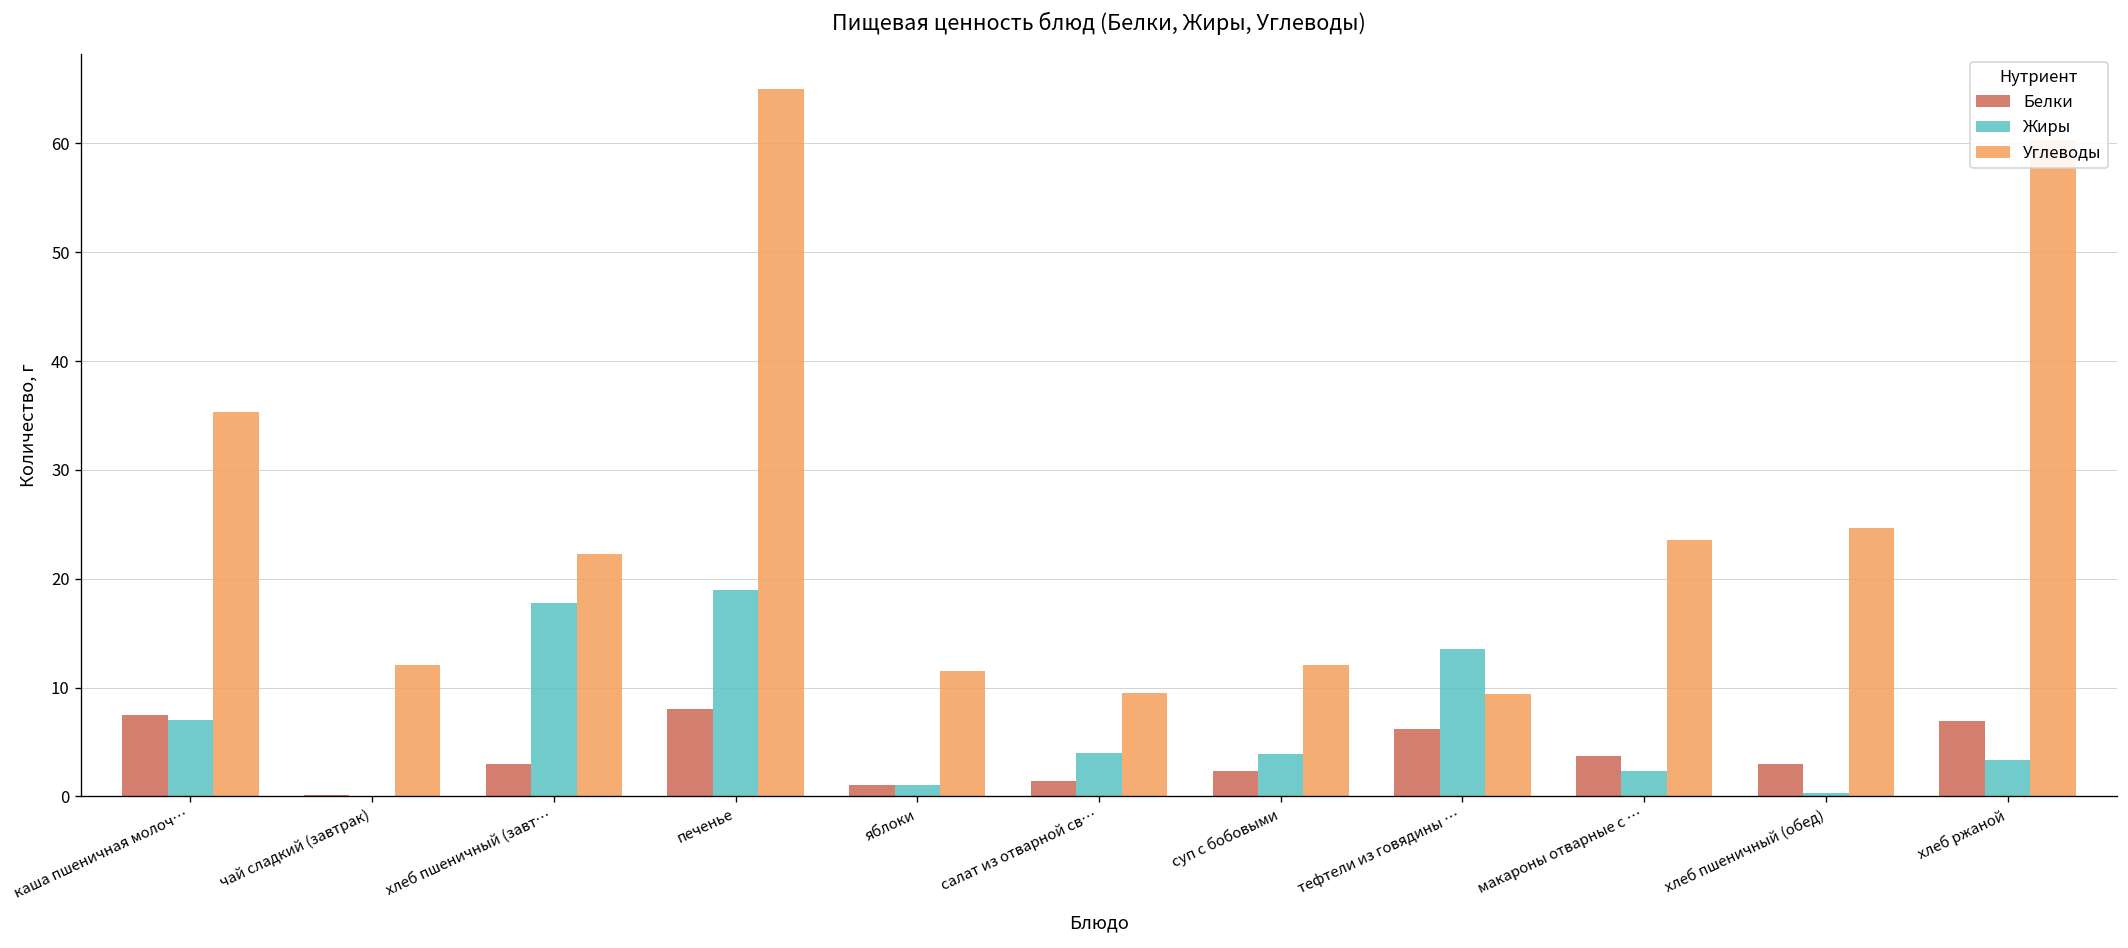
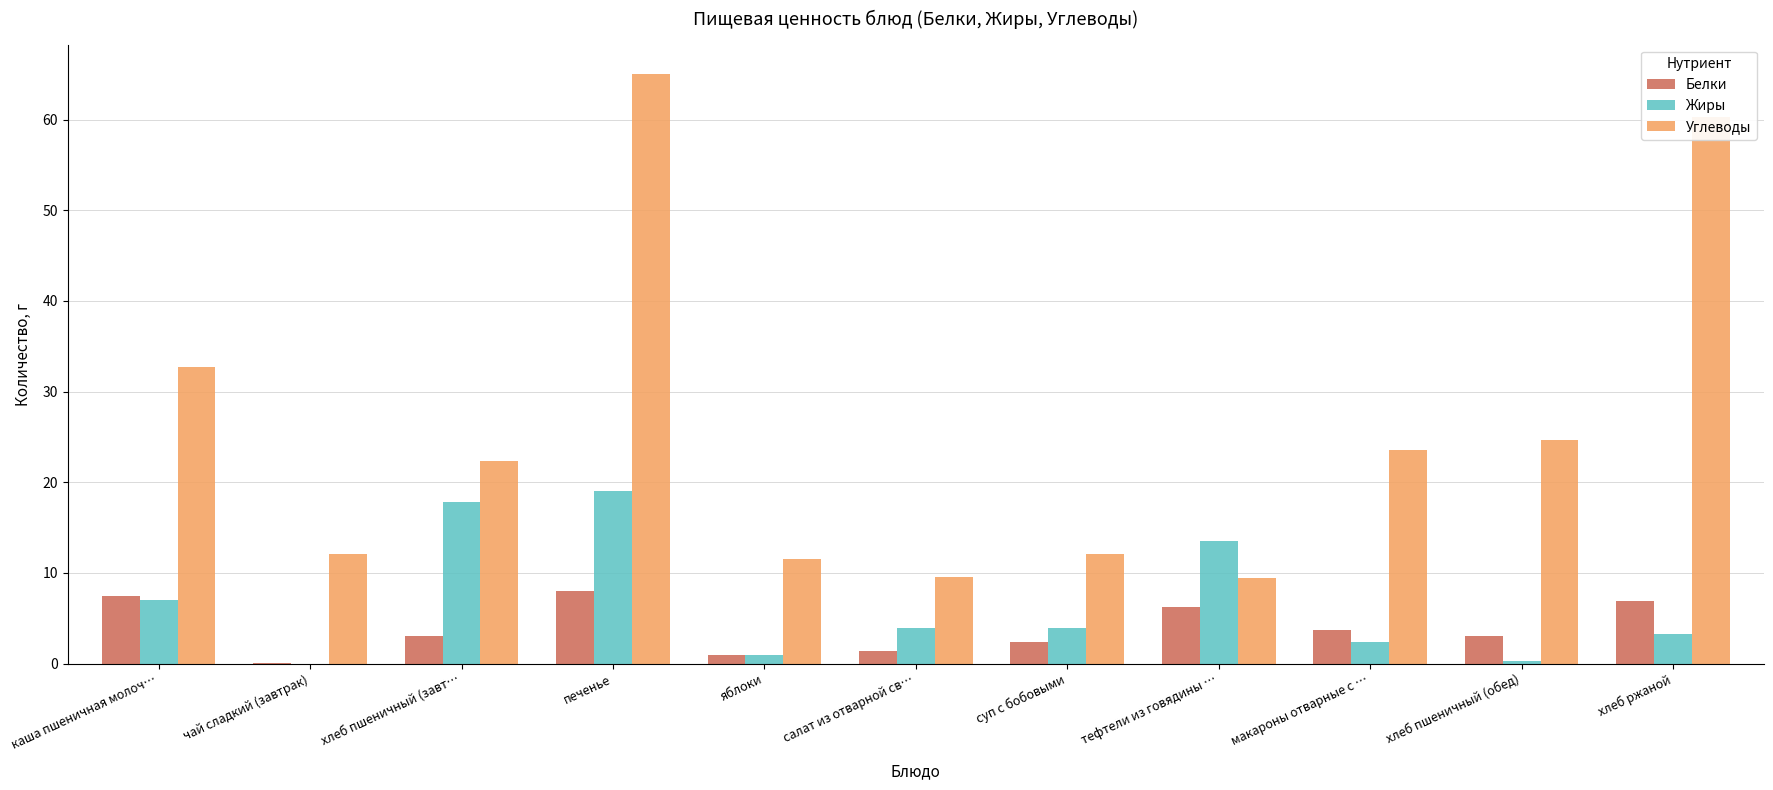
Углеводы, каша пшеничная молоч…: 35 -> 33
